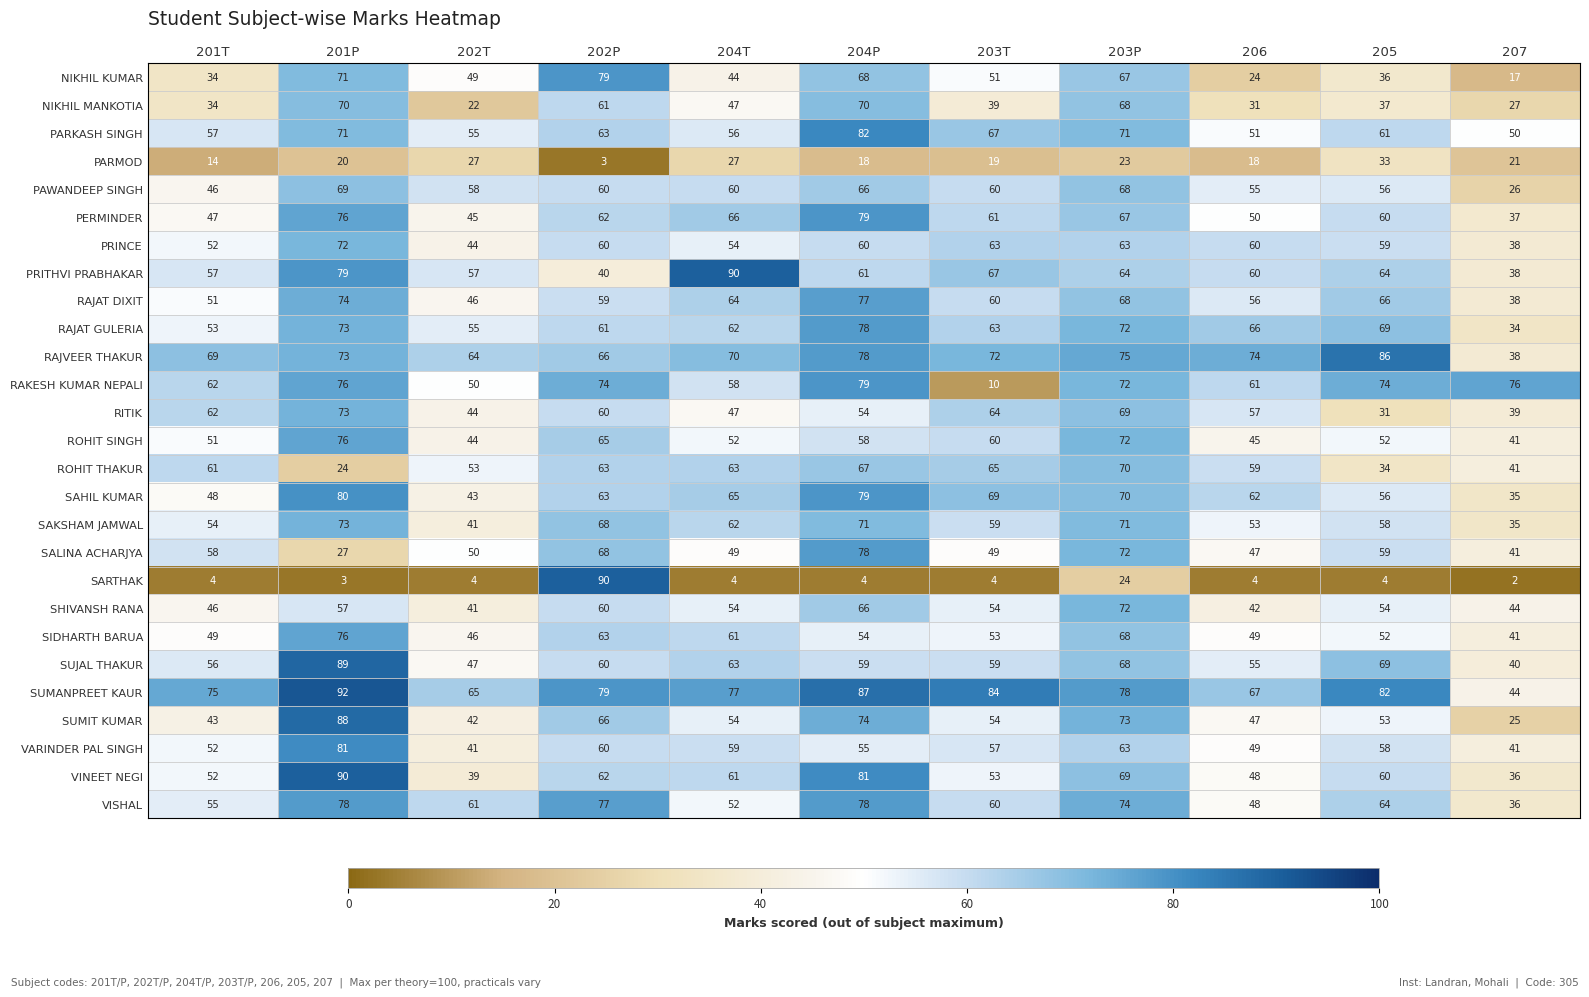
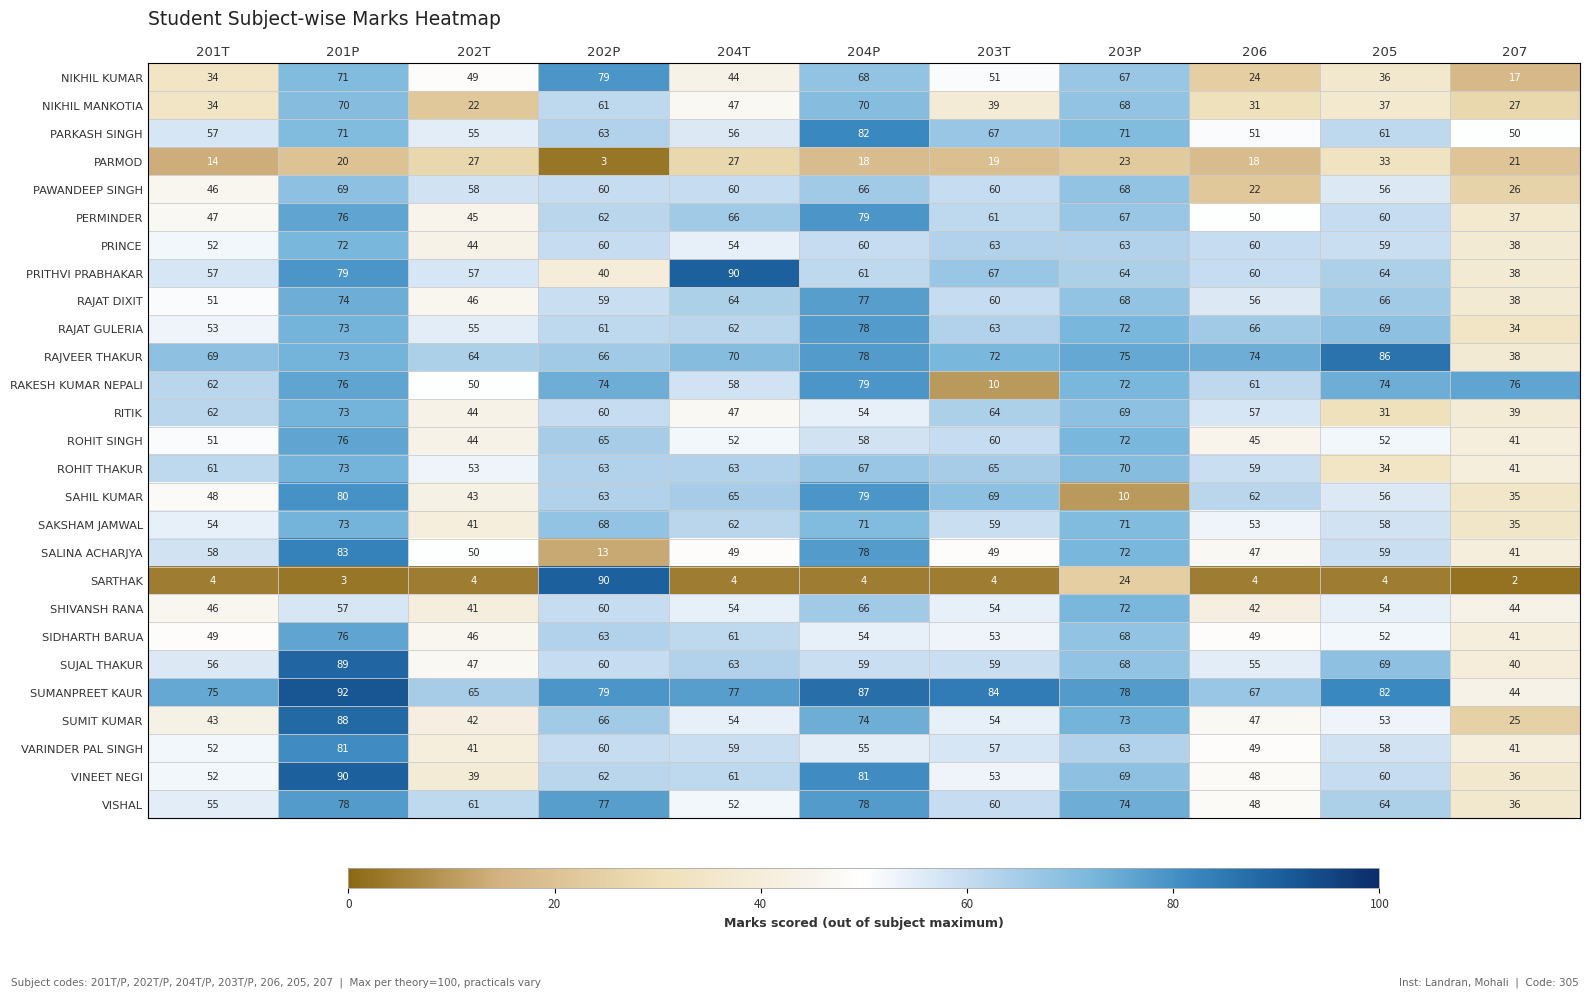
PAWANDEEP SINGH, 206: 55 -> 22
ROHIT THAKUR, 201P: 24 -> 73
SAHIL KUMAR, 203P: 70 -> 10
SALINA ACHARJYA, 201P: 27 -> 83
SALINA ACHARJYA, 202P: 68 -> 13
